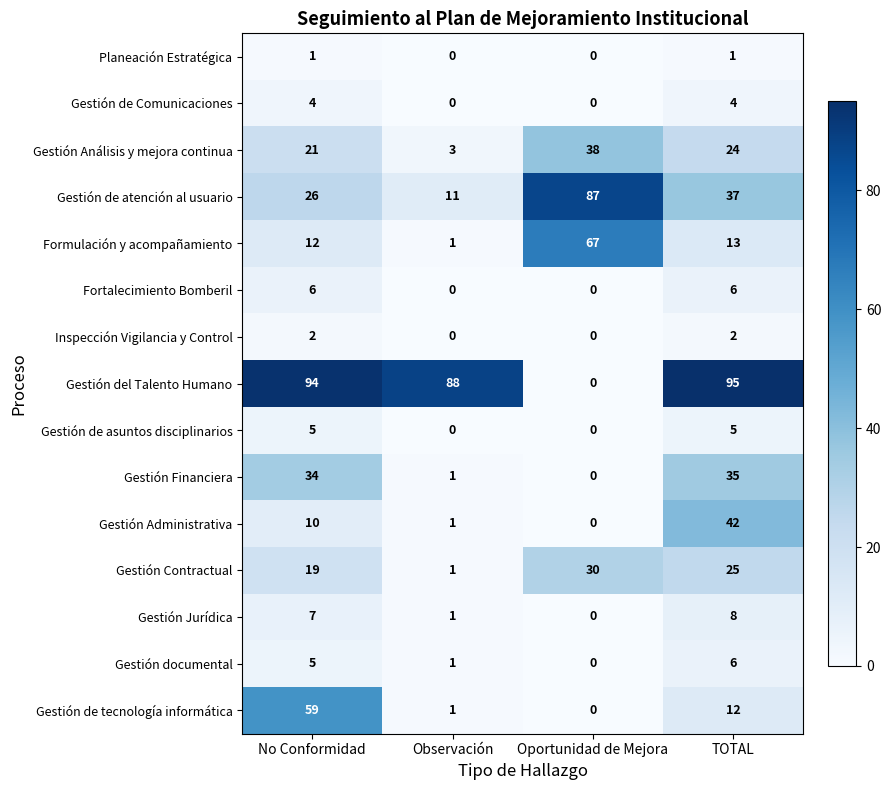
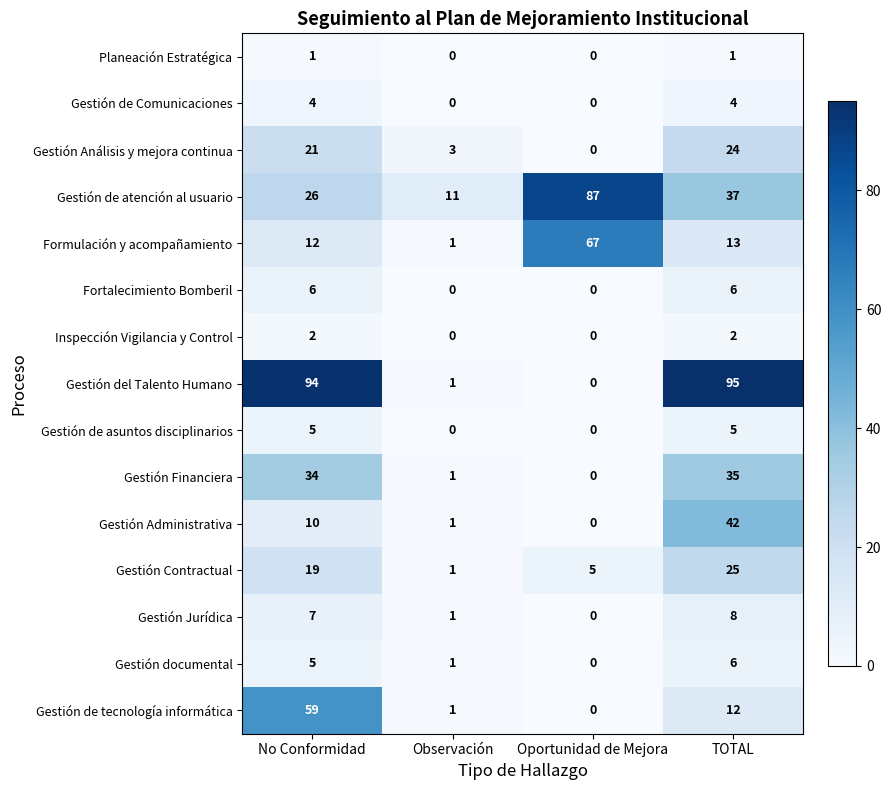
Gestión Análisis y mejora continua, Oportunidad de Mejora: 38 -> 0
Gestión del Talento Humano, Observación: 88 -> 1
Gestión Contractual, Oportunidad de Mejora: 30 -> 5
